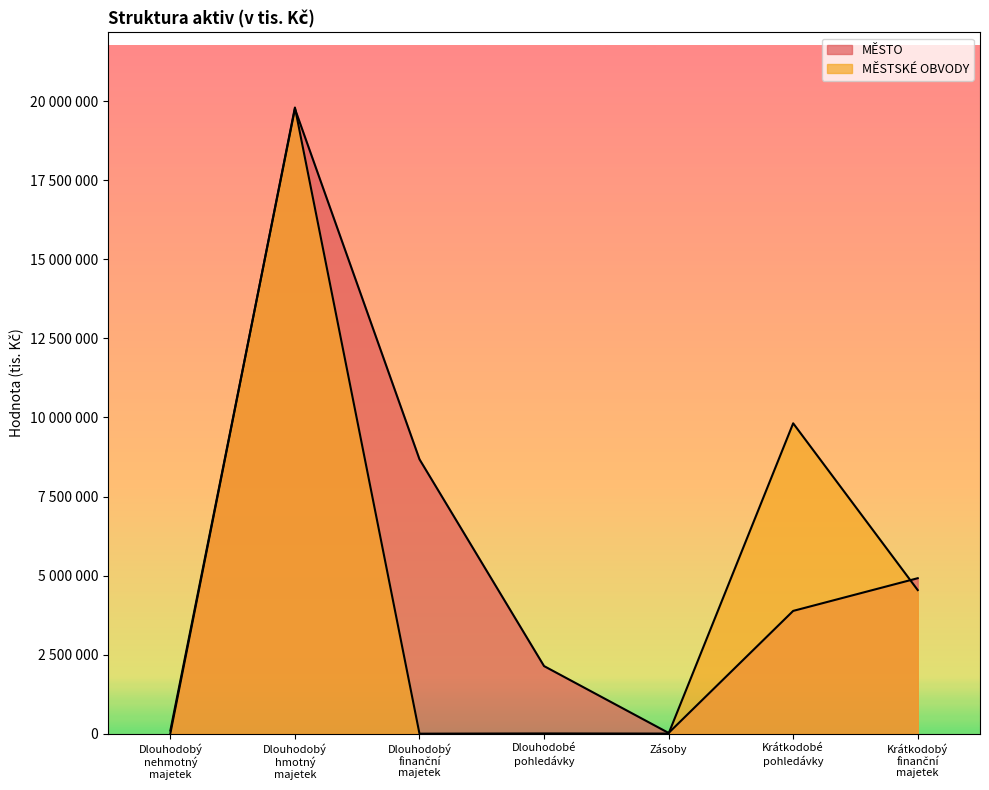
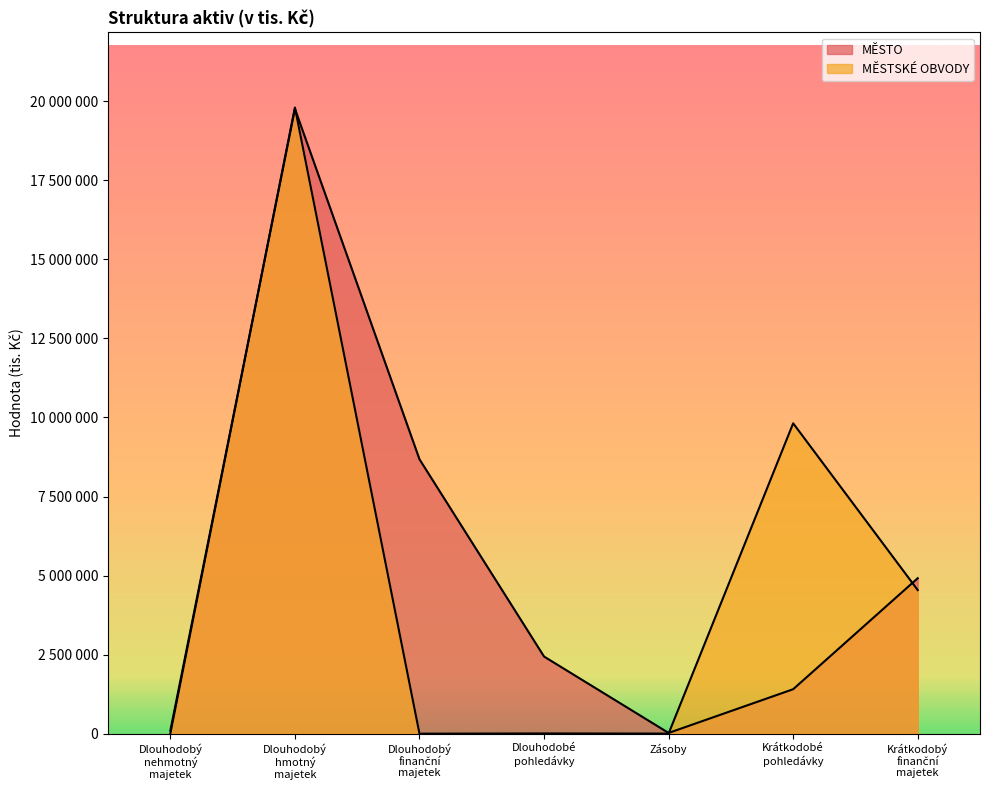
MĚSTO, Dlouhodobé pohledávky: 2100000 -> 2400000
MĚSTO, Krátkodobé pohledávky: 3900000 -> 1400000
